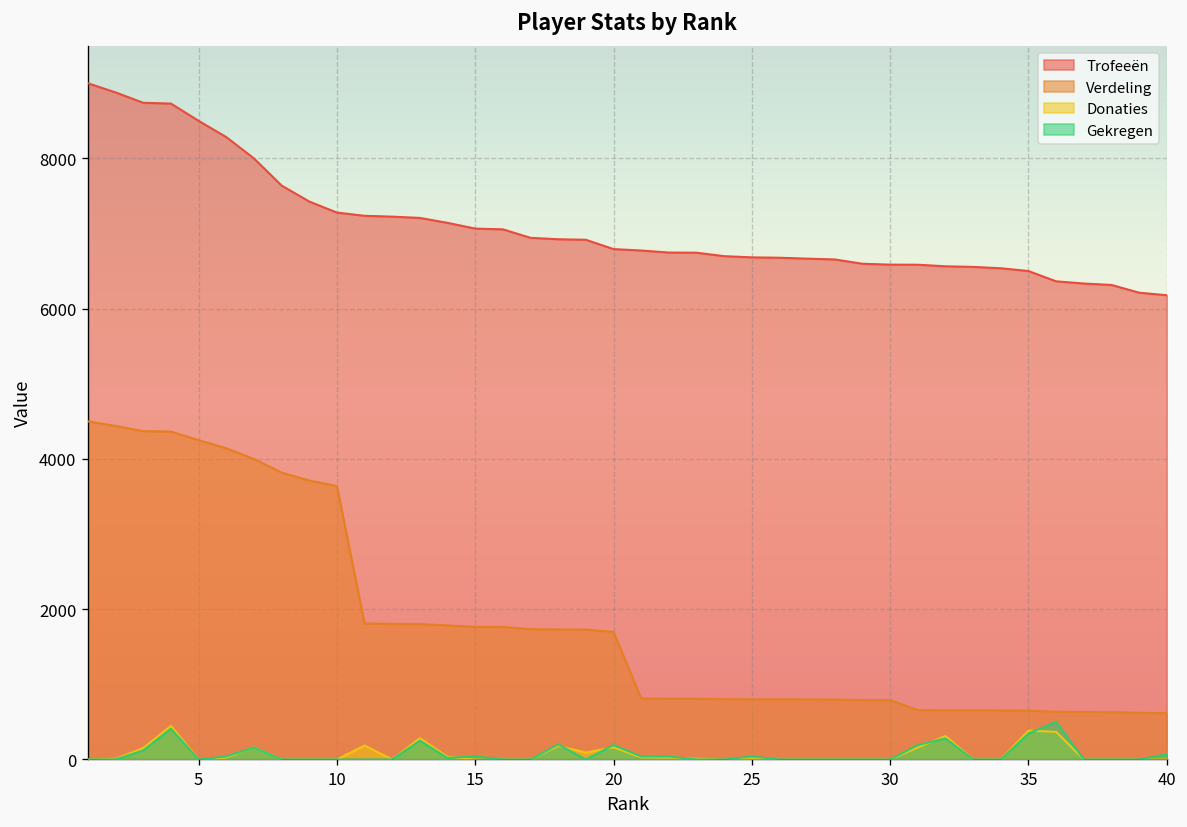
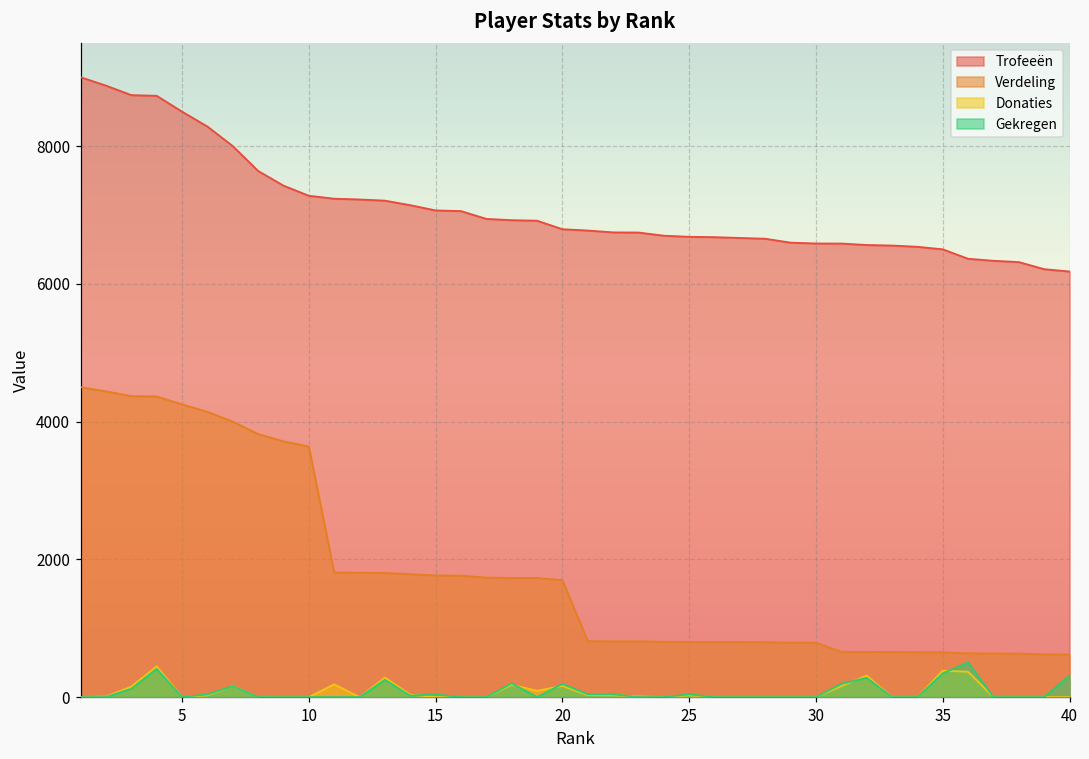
Gekregen, 40: 100 -> 300
